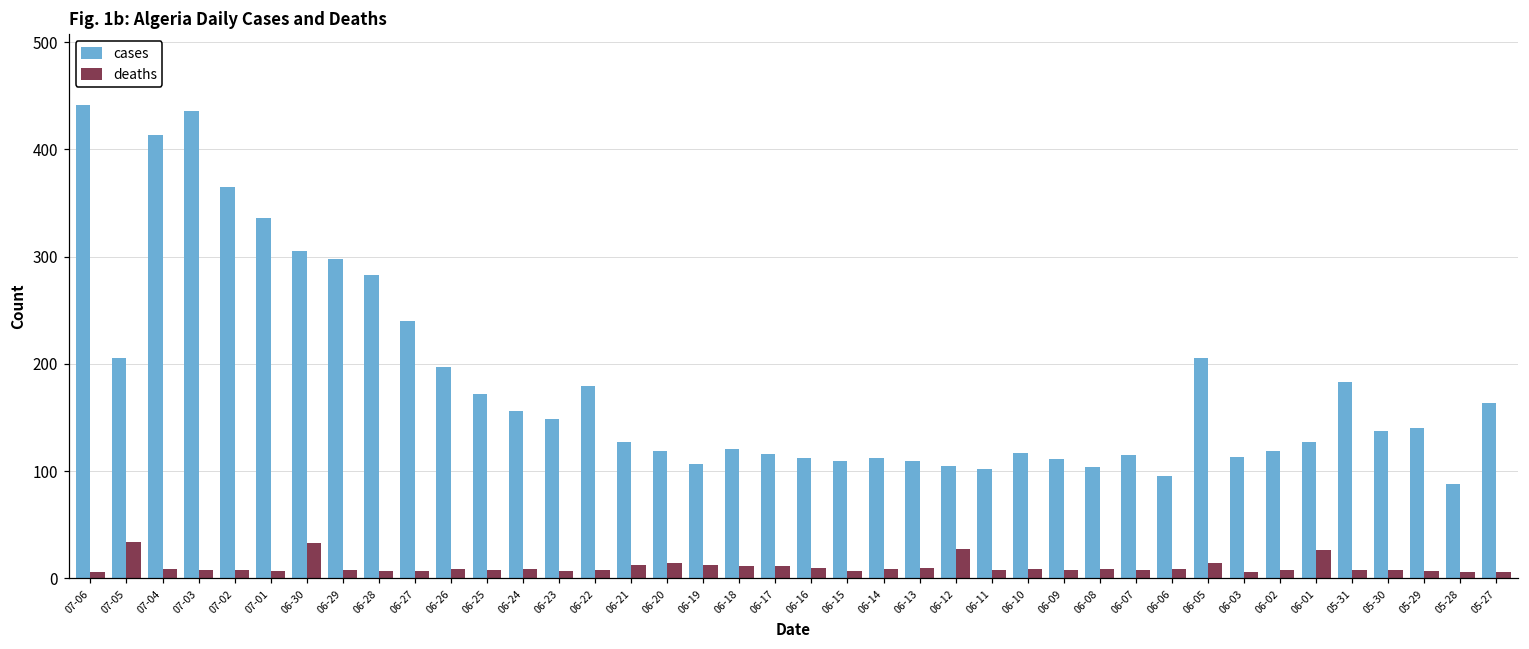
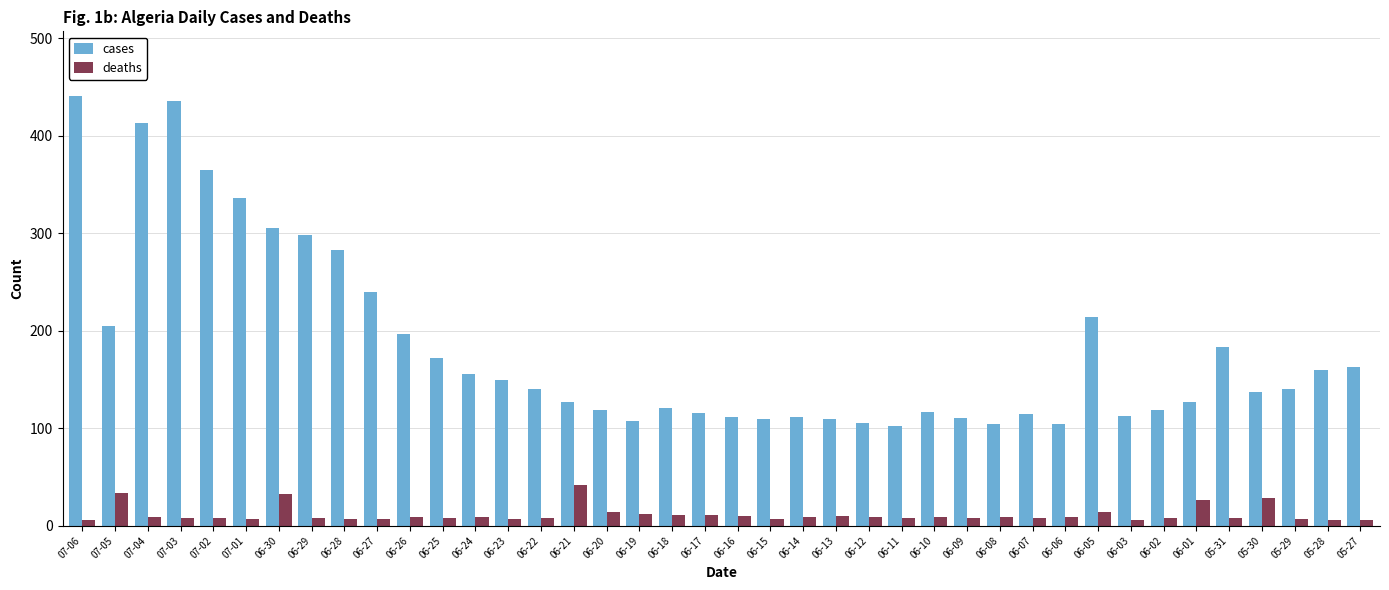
cases, 06-22: 180 -> 140
deaths, 06-21: 10 -> 40
deaths, 06-12: 30 -> 10
cases, 06-06: 95 -> 104
cases, 06-05: 205 -> 214
deaths, 05-30: 10 -> 30
cases, 05-28: 90 -> 160
